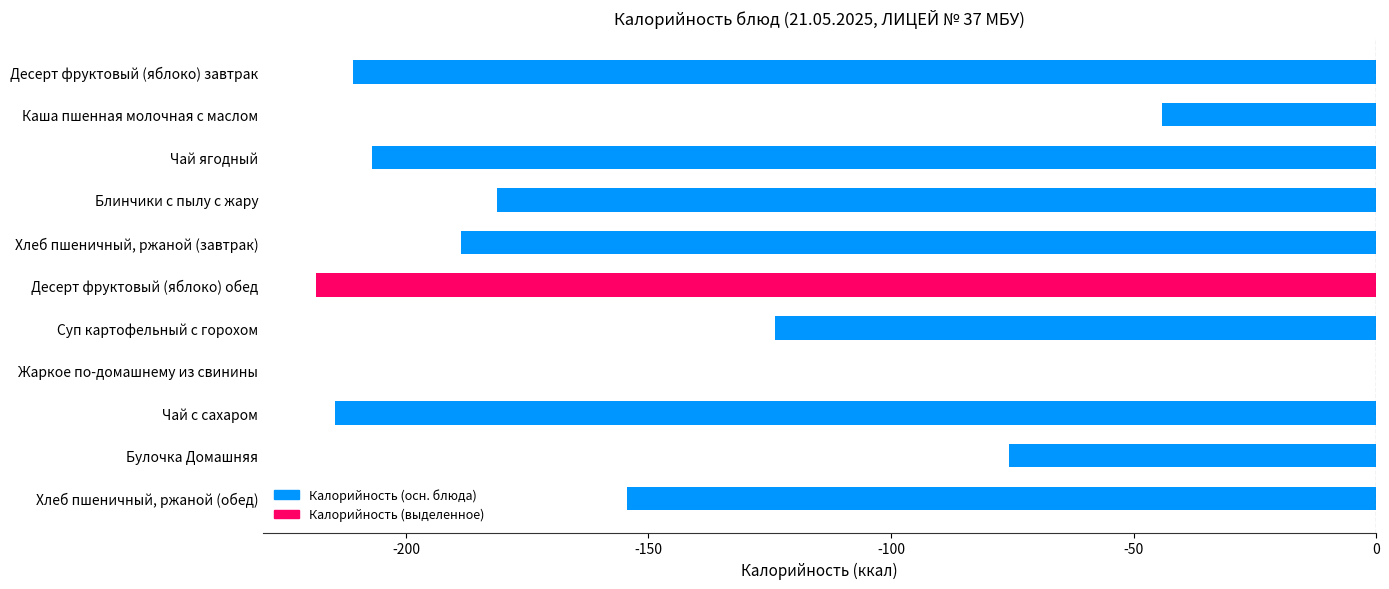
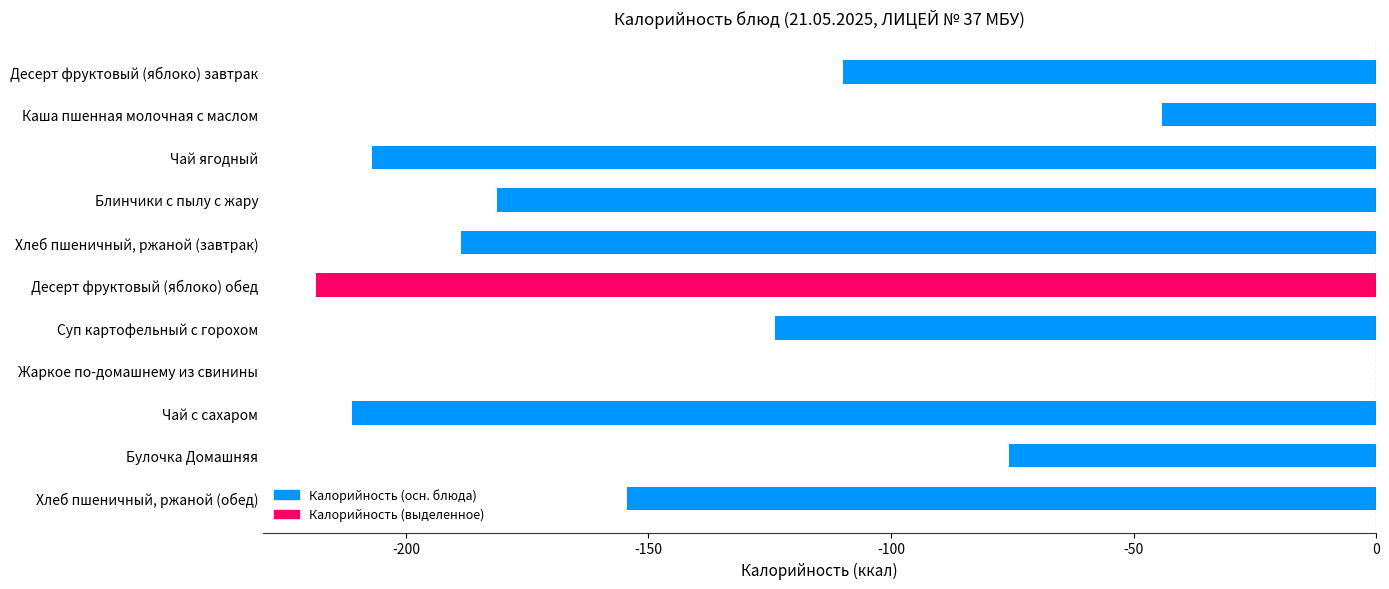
Десерт фруктовый (яблоко) завтрак: -211 -> -110
Чай с сахаром: -215 -> -211
